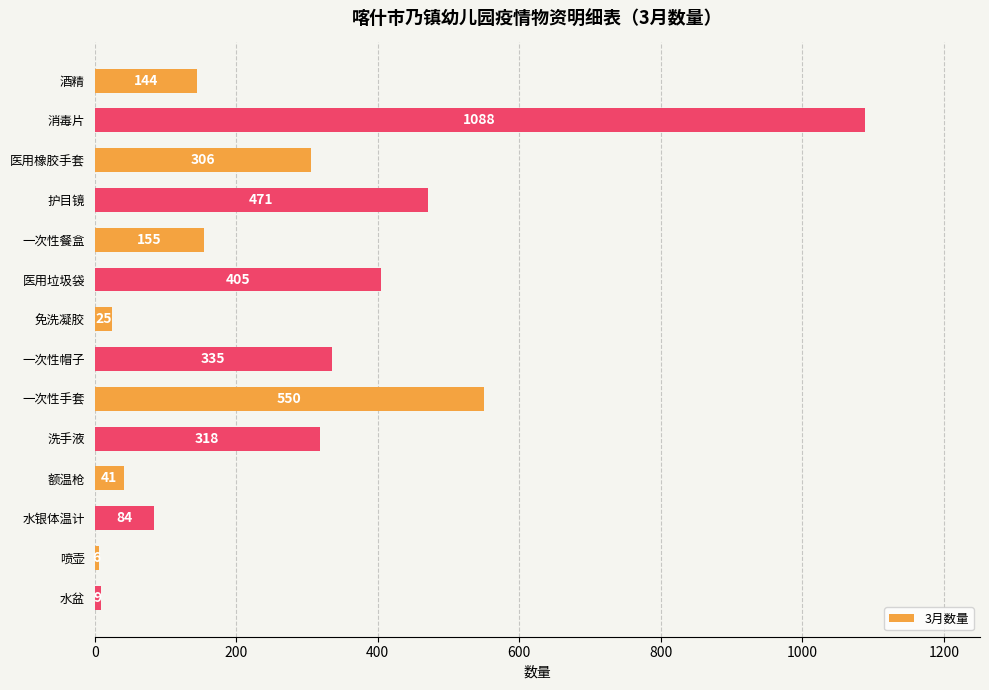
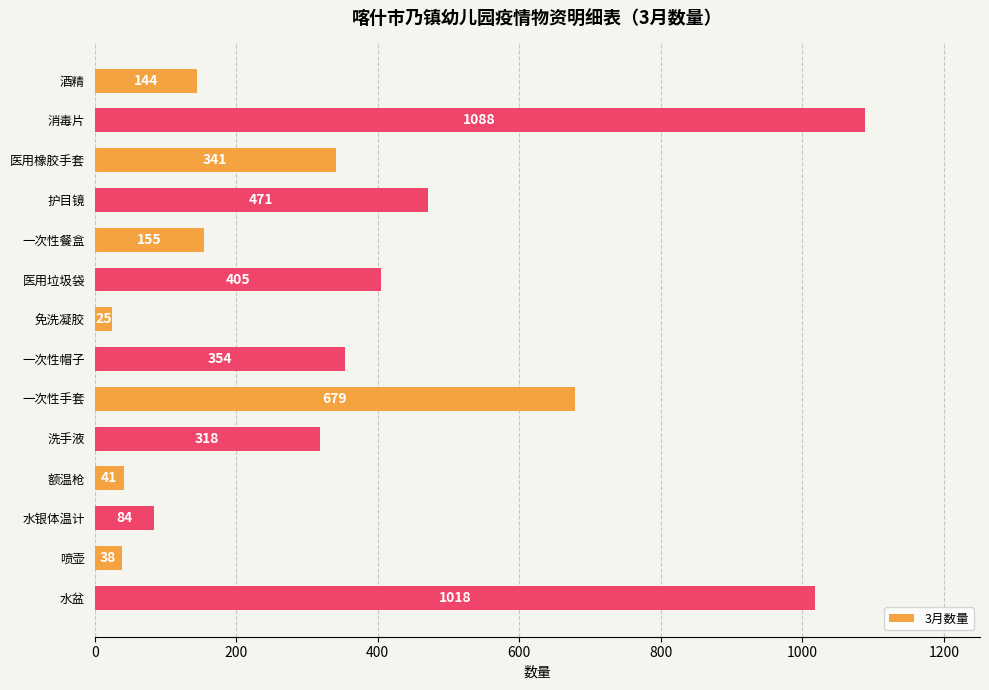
医用橡胶手套: 306 -> 341
一次性帽子: 335 -> 354
一次性手套: 550 -> 679
喷壶: 10 -> 40
水盆: 10 -> 1020
